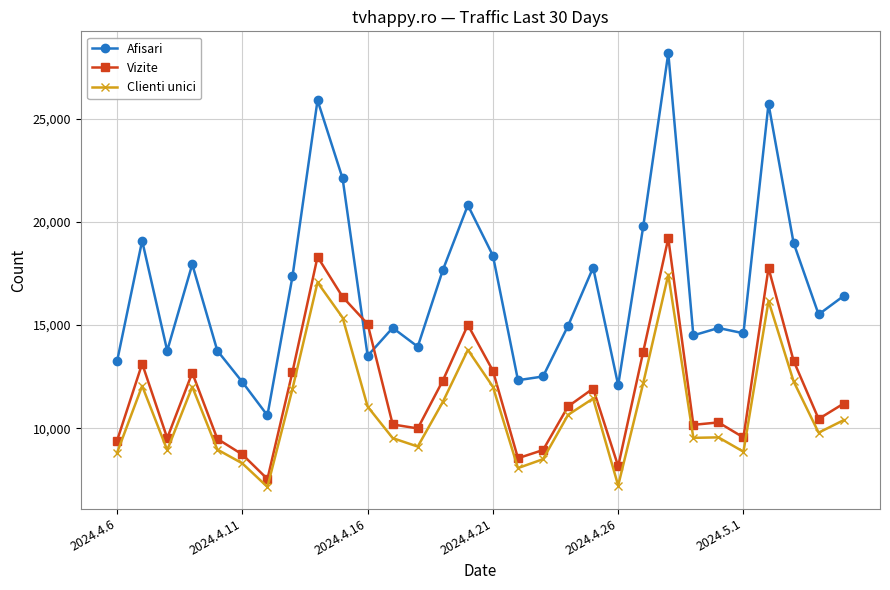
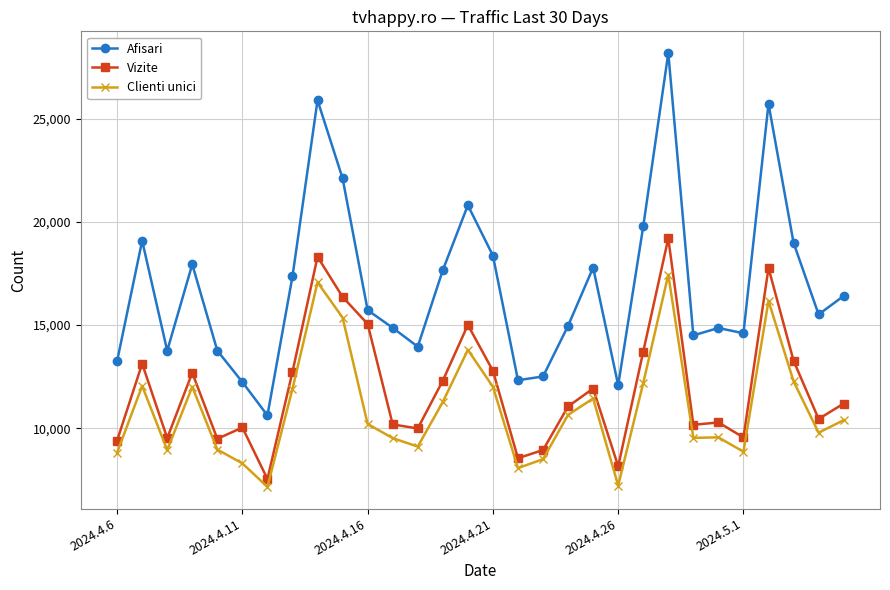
Vizite, 2024.4.11: 8,700 -> 10,000
Afisari, 2024.4.16: 13,500 -> 15,700
Clienti unici, 2024.4.16: 11,100 -> 10,200
